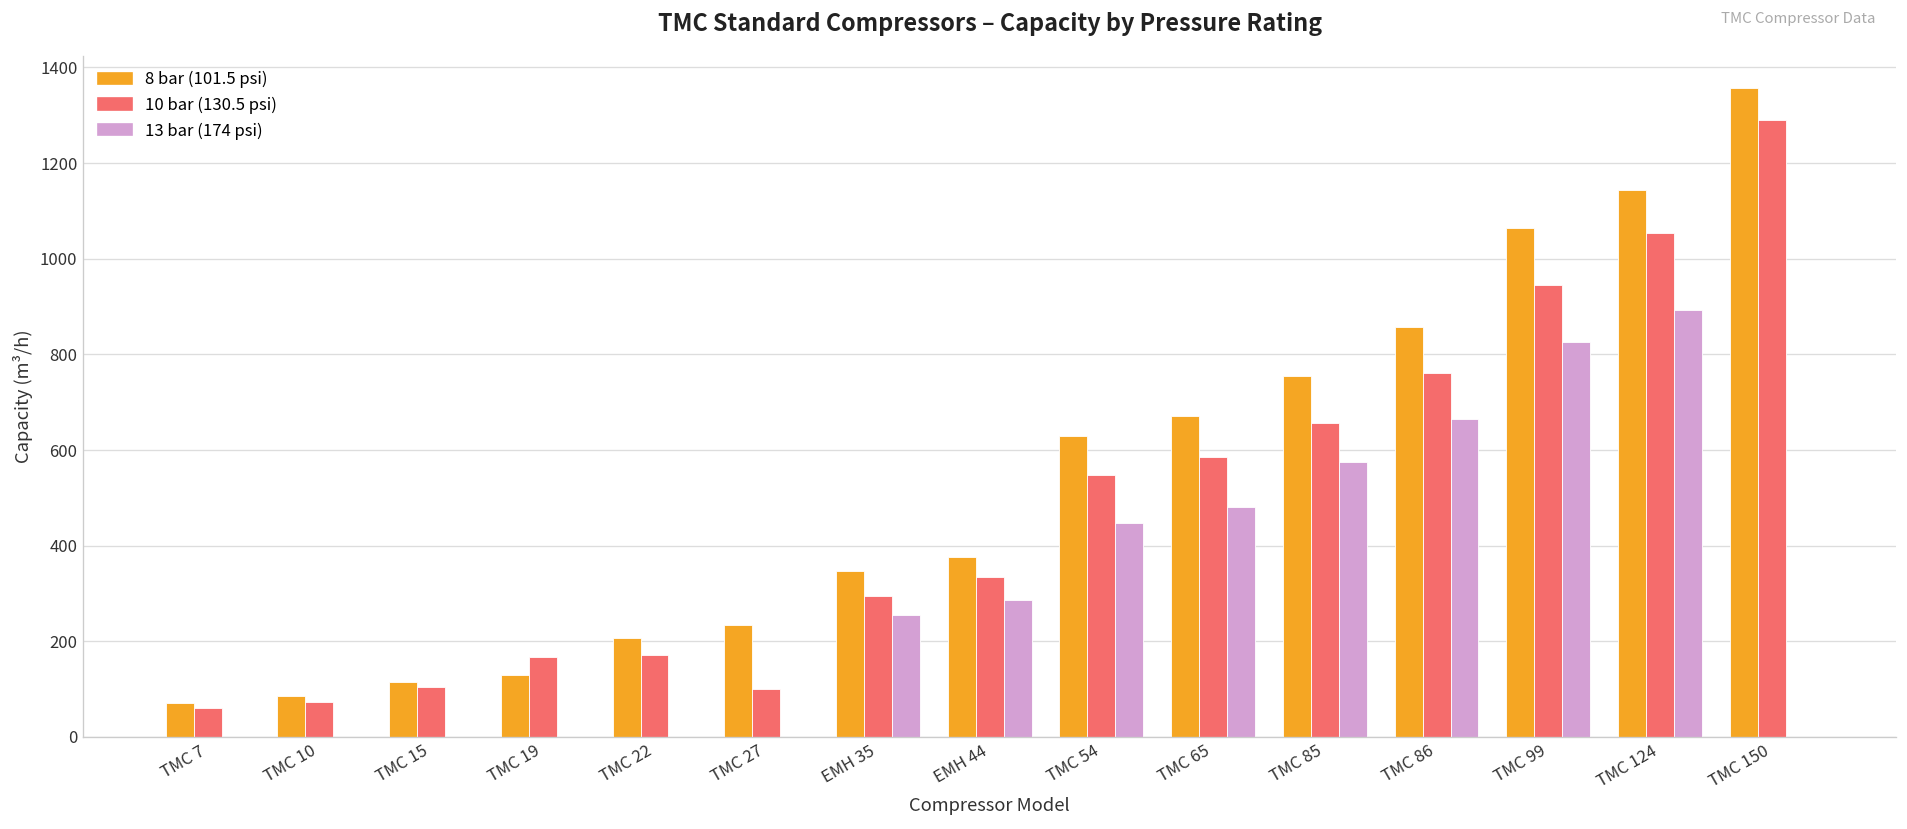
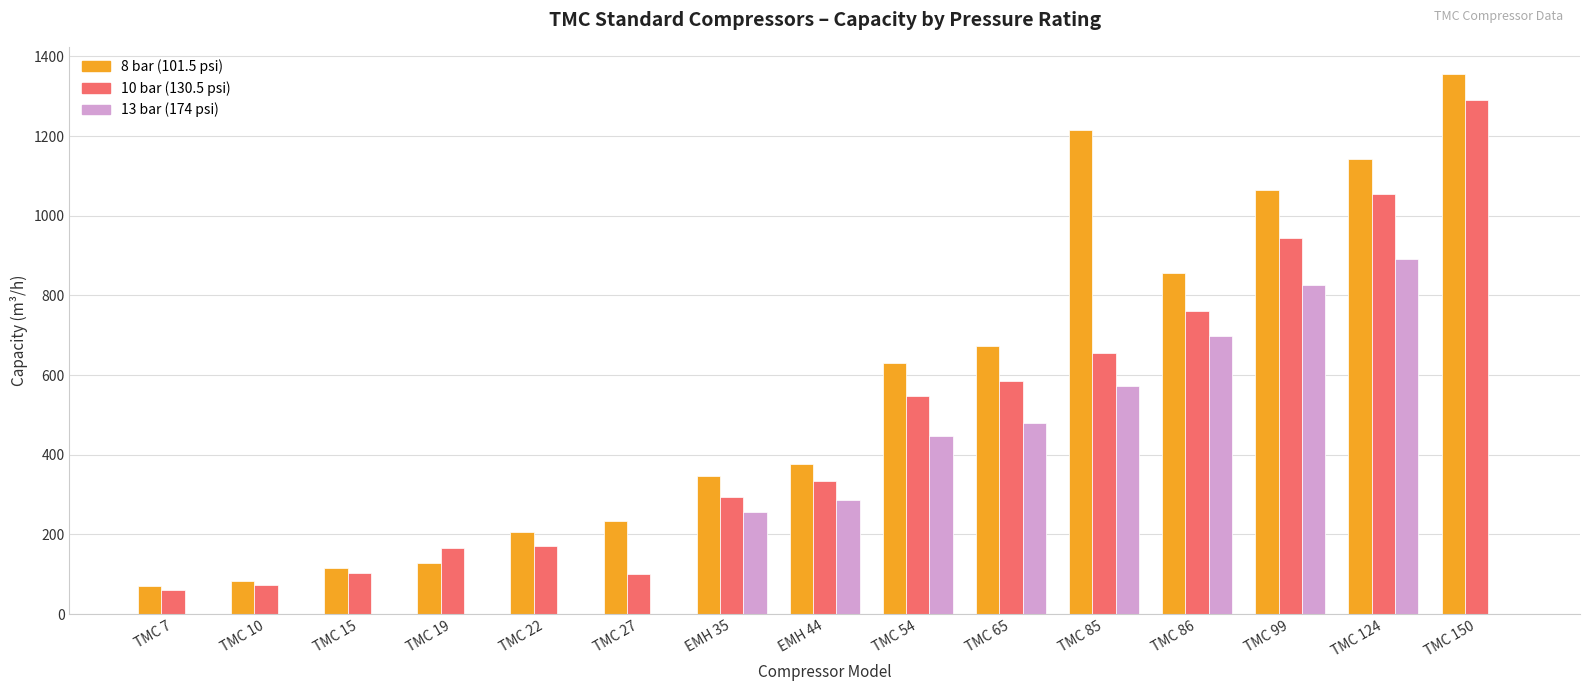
8 bar (101.5 psi), TMC 85: 760 -> 1210
13 bar (174 psi), TMC 86: 660 -> 700
